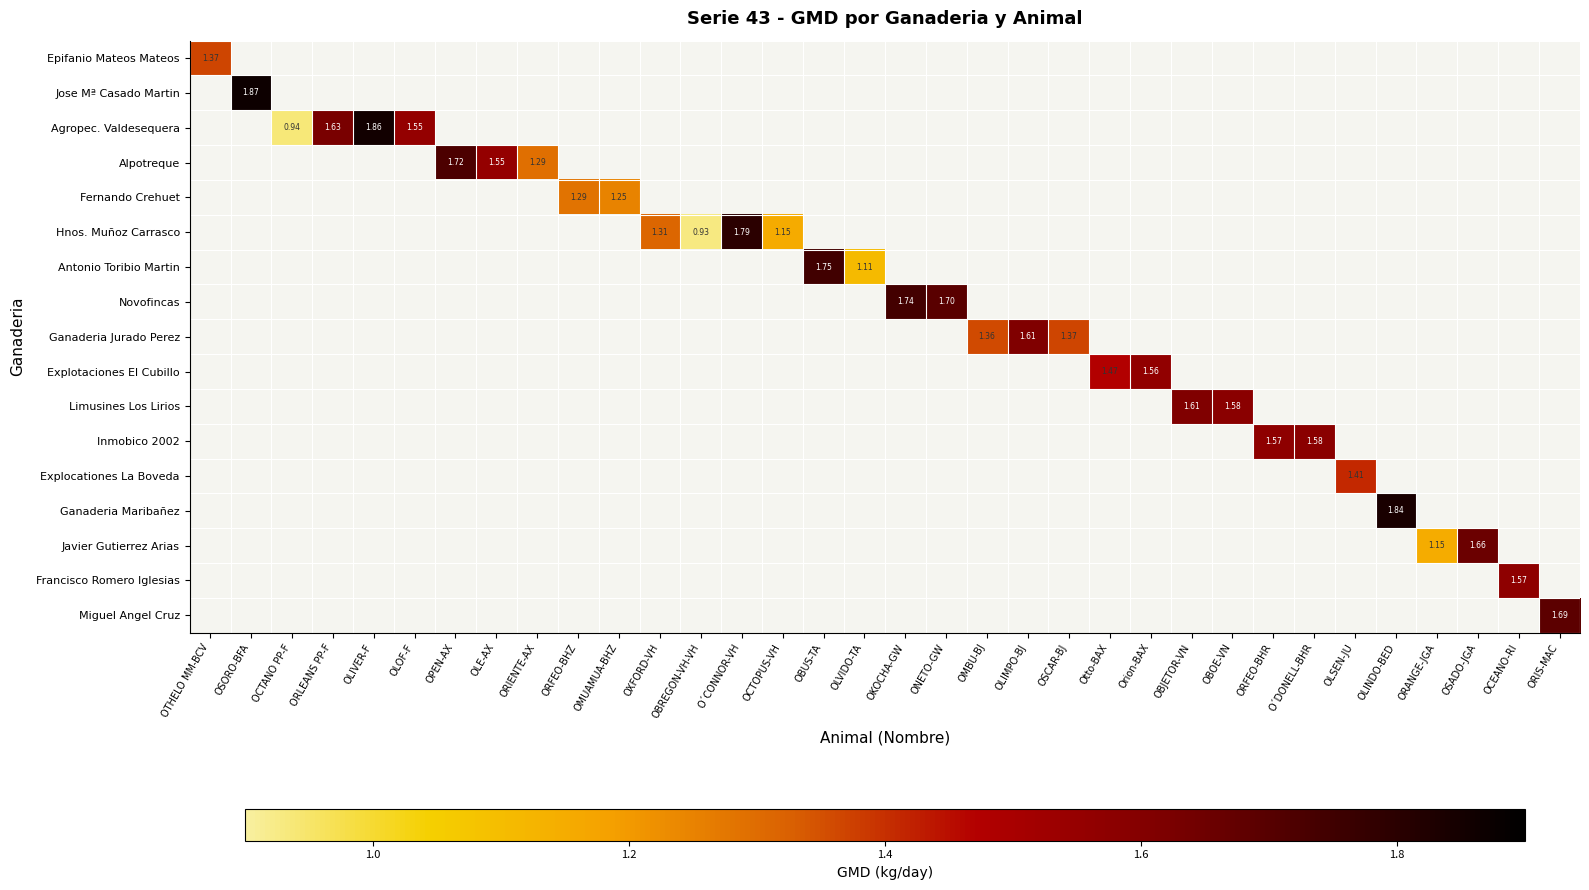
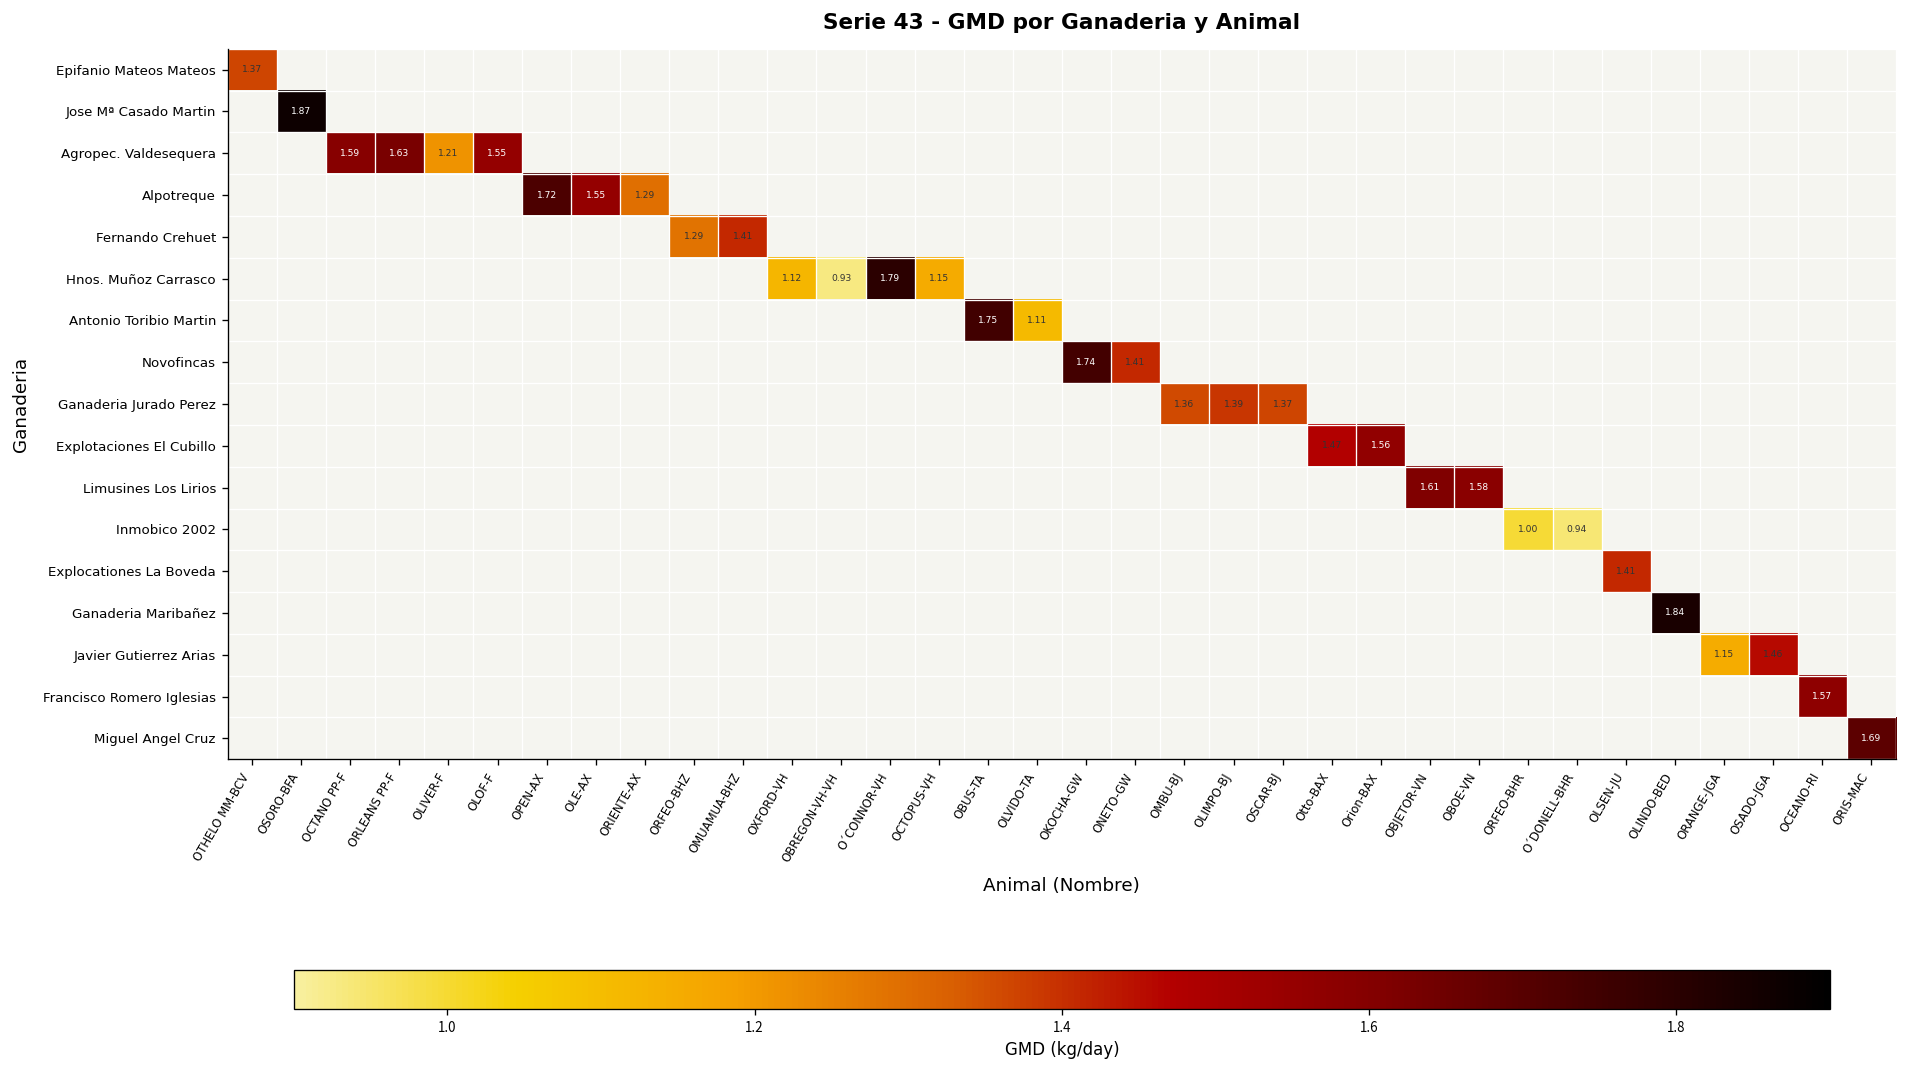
Agropec. Valdesequera, OCTANO PP-F: 0.94 -> 1.59
Agropec. Valdesequera, OLIVER-F: 1.86 -> 1.21
Fernando Crehuet, OMUAMUA-BHZ: 1.25 -> 1.41
Hnos. Muñoz Carrasco, OXFORD-VH: 1.31 -> 1.12
Novofincas, ONETO-GW: 1.70 -> 1.41
Ganaderia Jurado Perez, OLIMPO-BJ: 1.61 -> 1.39
Inmobico 2002, ORFEO-BHR: 1.57 -> 1.00
Inmobico 2002, O´DONELL-BHR: 1.58 -> 0.94
Javier Gutierrez Arias, OSADO-JGA: 1.66 -> 1.46
